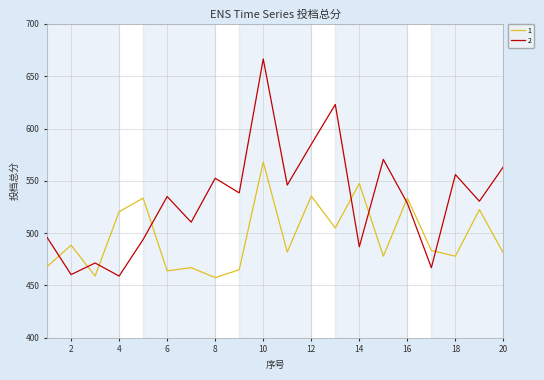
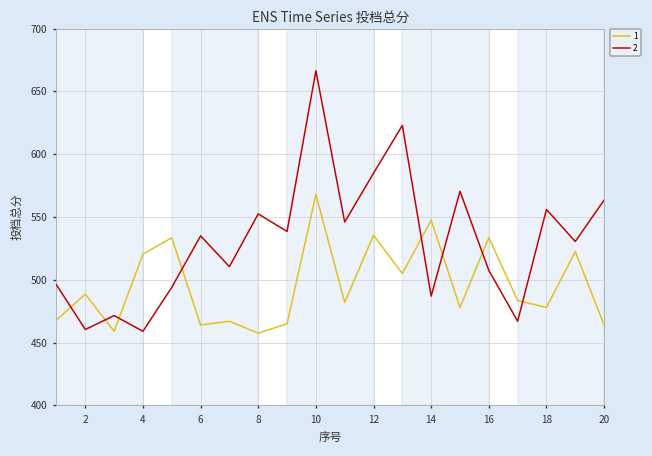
2, 16: 529 -> 508
1, 20: 481 -> 464
